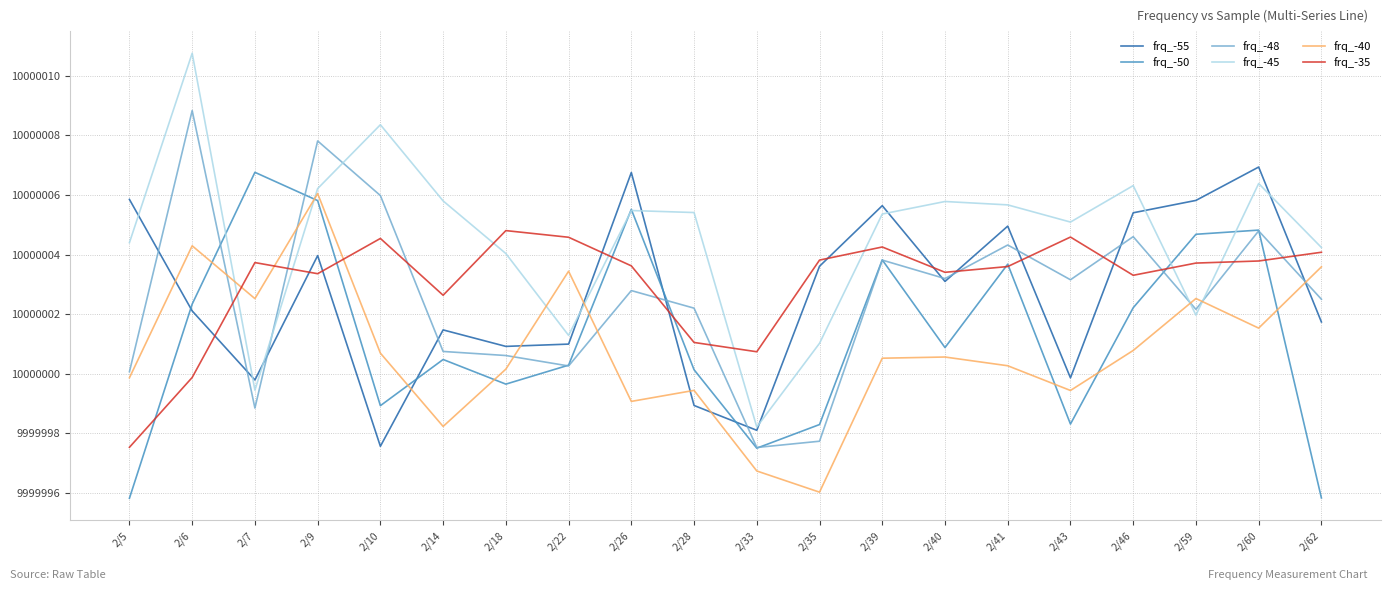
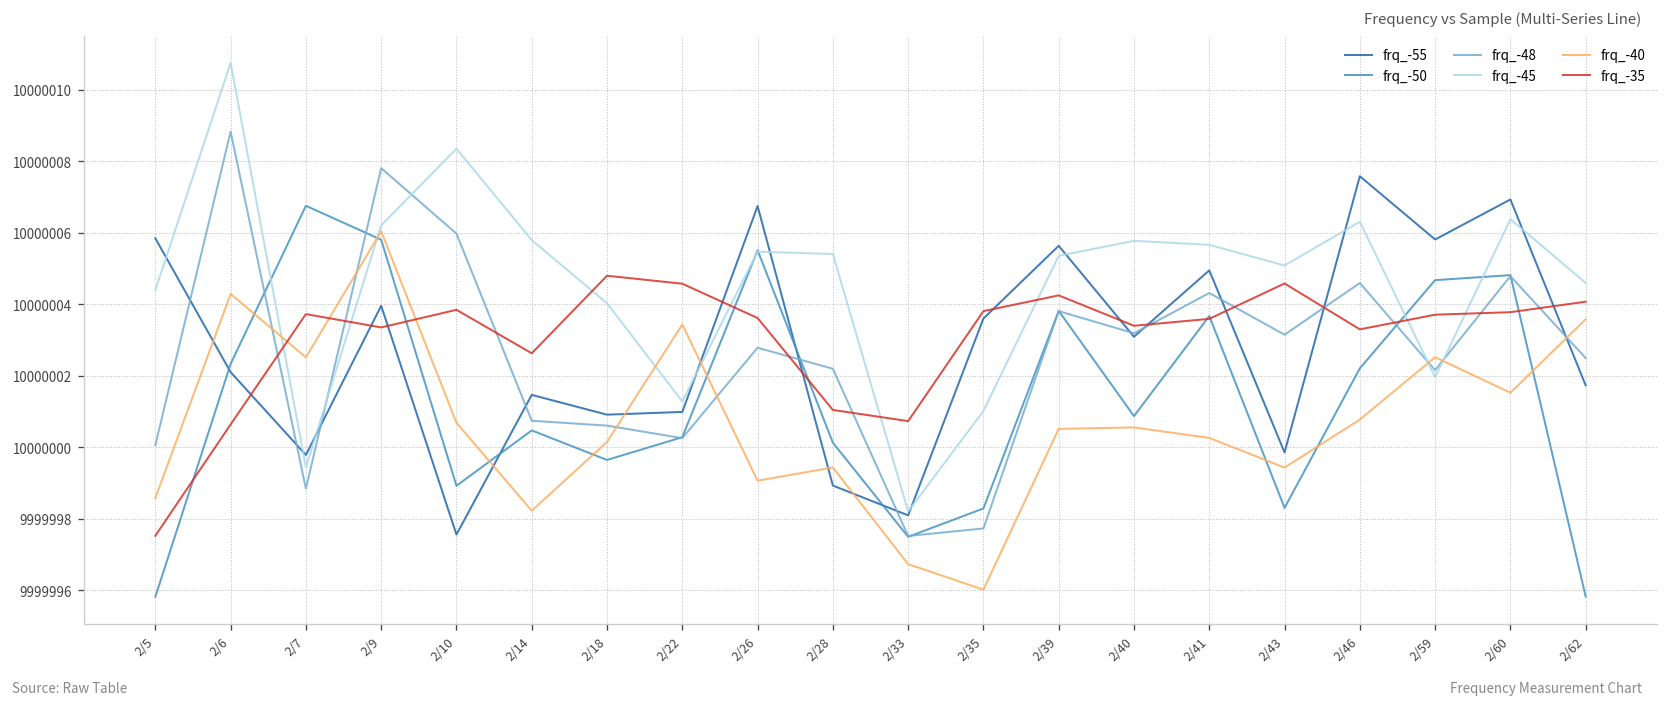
frq_-40, 2/5: 9999999.9 -> 9999998.6
frq_-35, 2/6: 9999999.9 -> 10000000.6
frq_-35, 2/10: 10000004.5 -> 10000003.9
frq_-55, 2/46: 10000005.4 -> 10000007.6
frq_-45, 2/62: 10000004.2 -> 10000004.6
